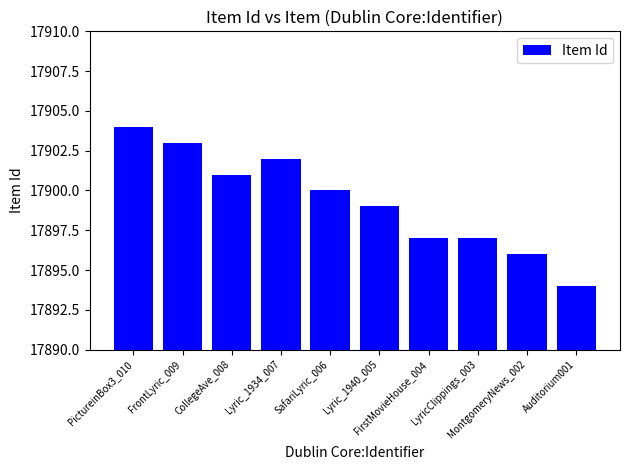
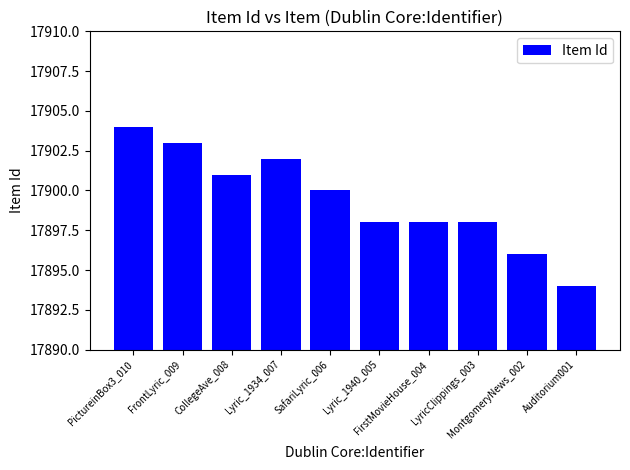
Lyric_1940_005: 17899 -> 17898
FirstMovieHouse_004: 17897 -> 17898
LyricClippings_003: 17897 -> 17898
